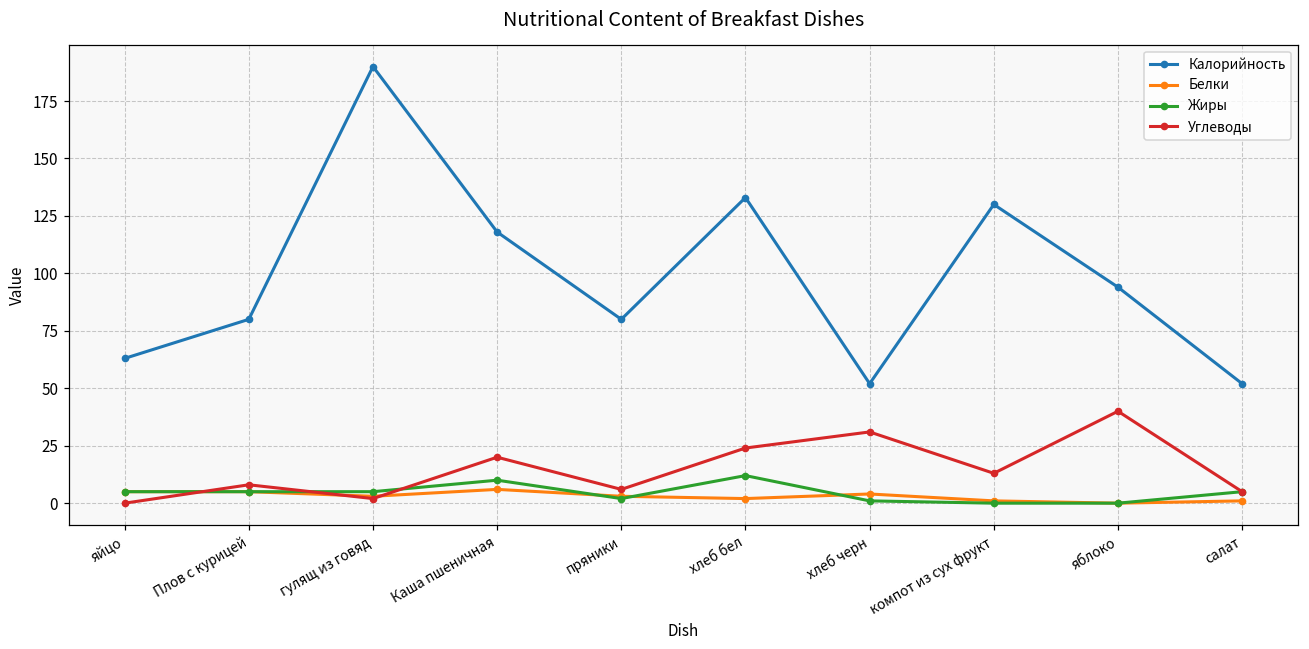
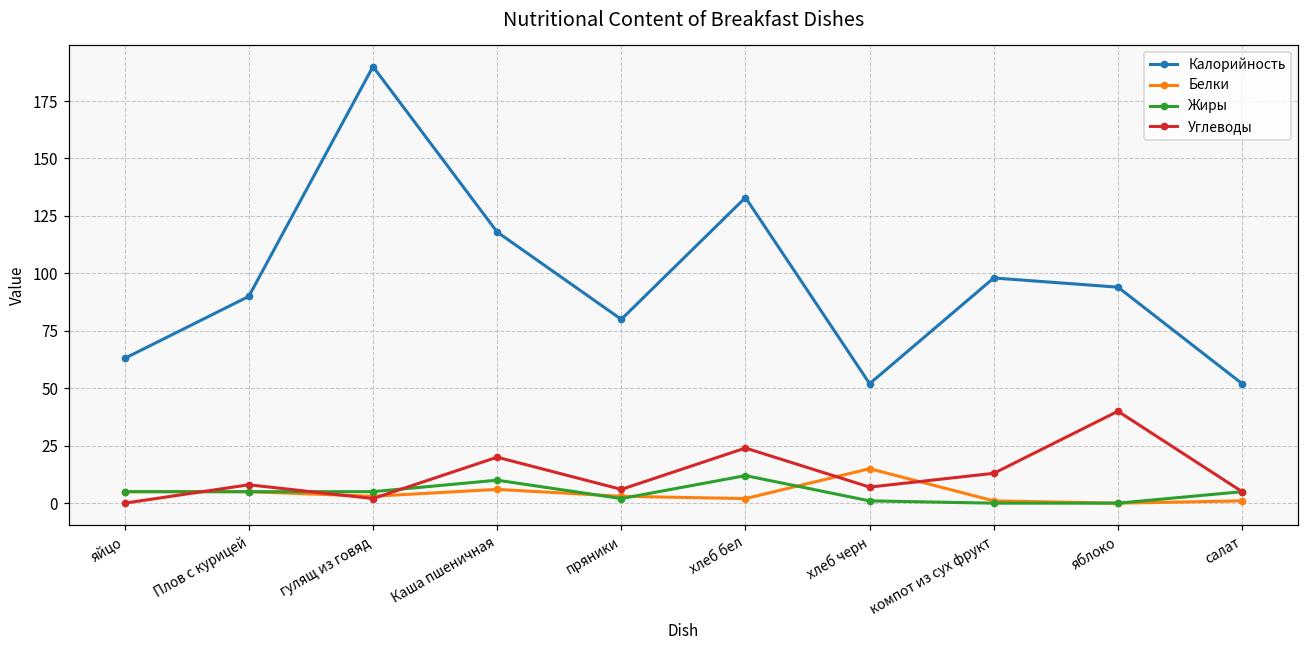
Калорийность, Плов с курицей: 80 -> 90
Белки, хлеб черн: 4 -> 15
Углеводы, хлеб черн: 31 -> 7
Калорийность, компот из сух фрукт: 130 -> 98
